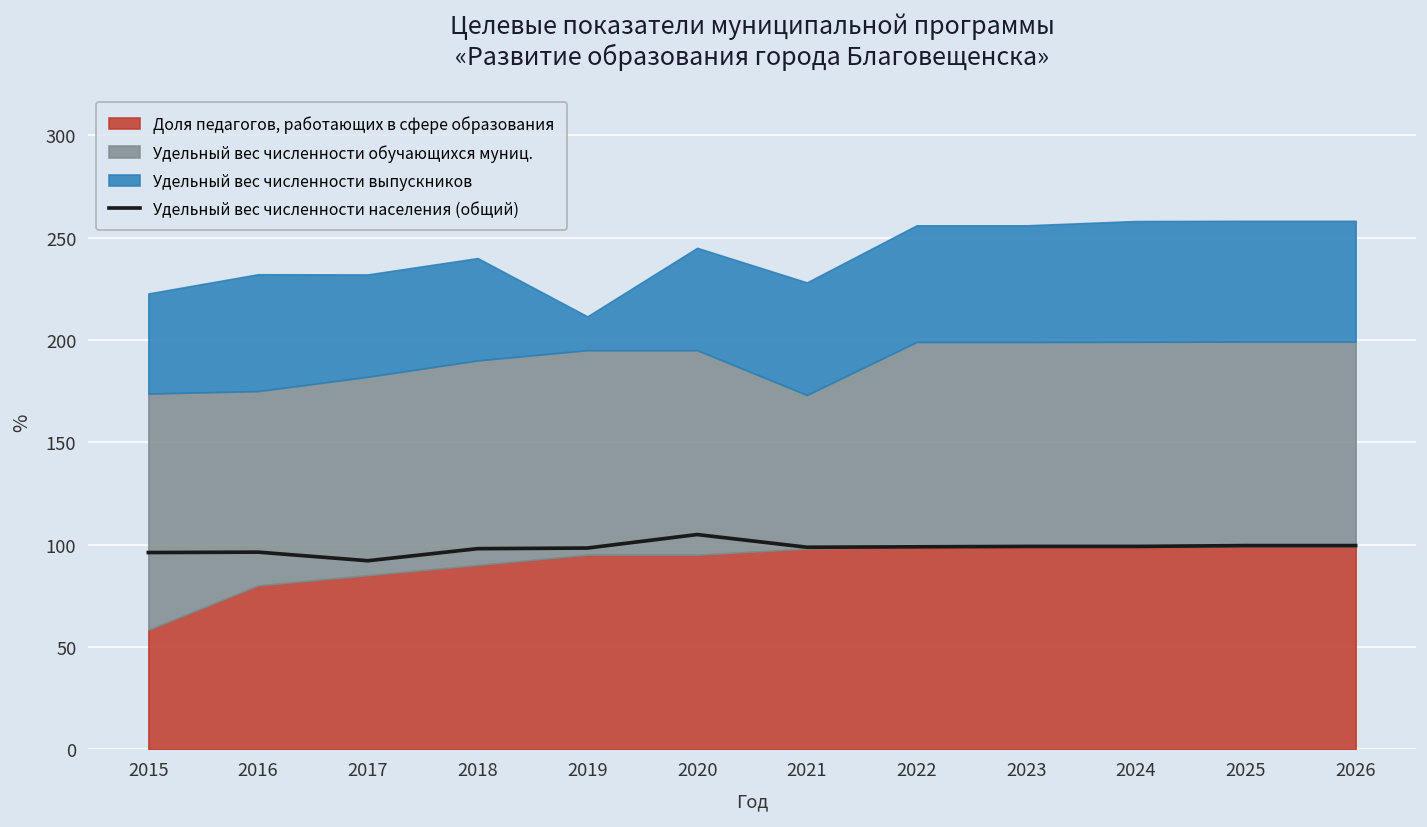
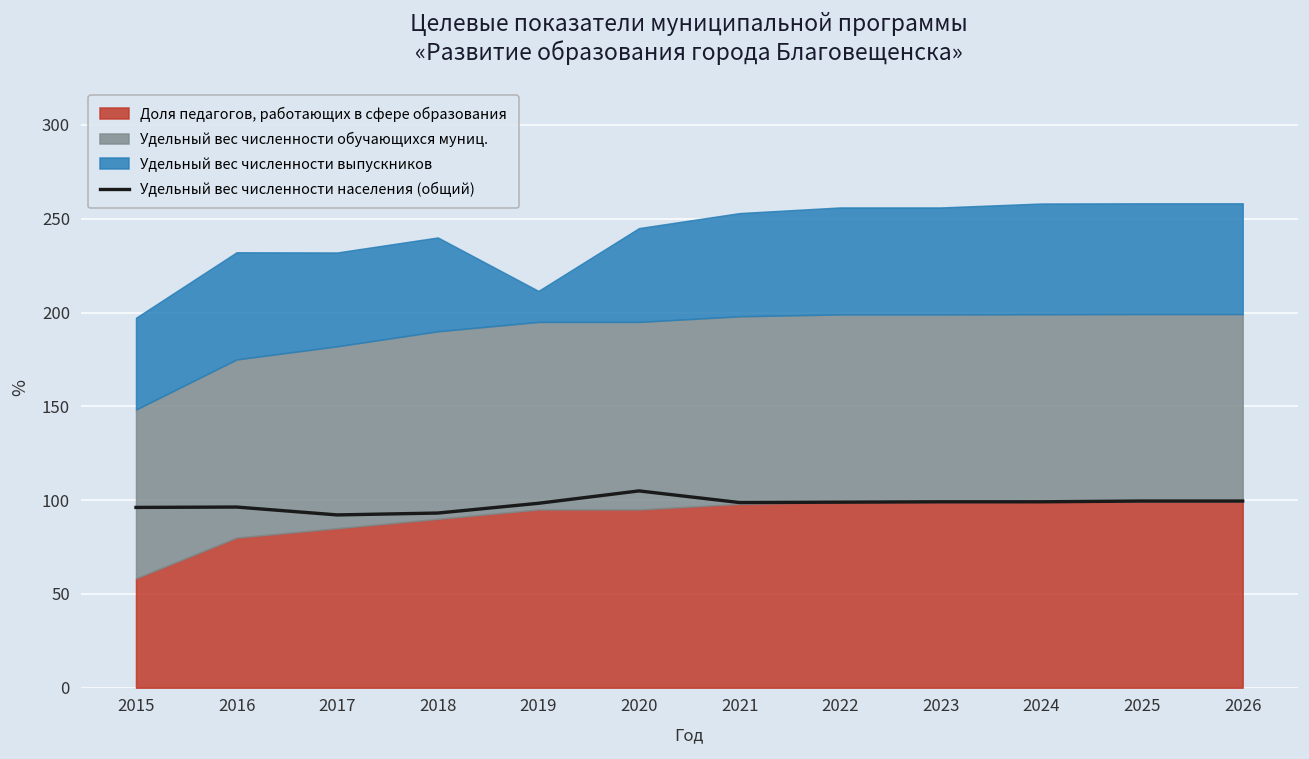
Удельный вес численности обучающихся муниц., 2015: 116 -> 90
Удельный вес численности населения (общий), 2018: 98 -> 93
Удельный вес численности обучающихся муниц., 2021: 75 -> 100
